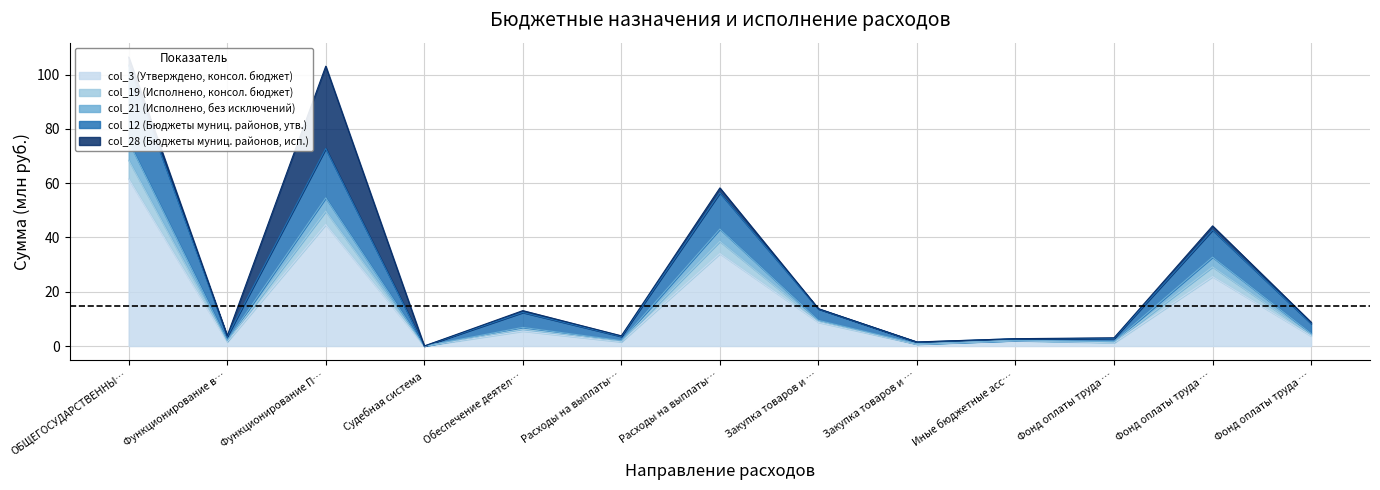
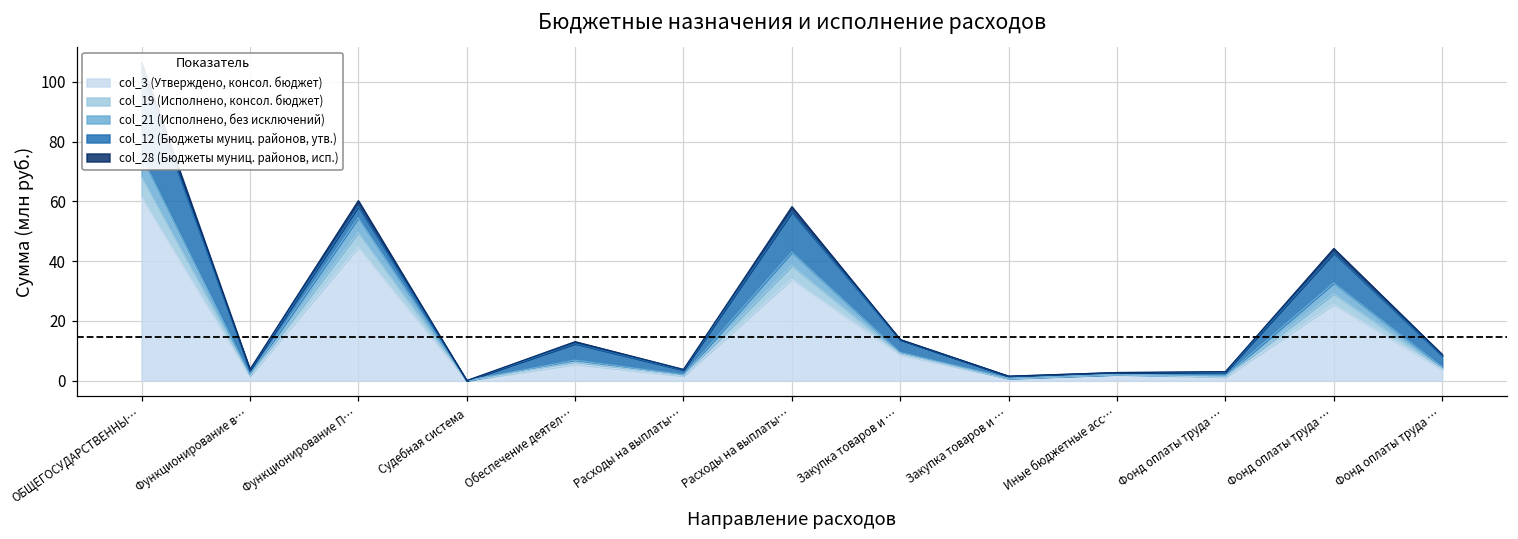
col_12 (Бюджеты муниц. районов, утв.), Функционирование П…: 18 -> 4
col_28 (Бюджеты муниц. районов, исп.), Функционирование П…: 30 -> 2
